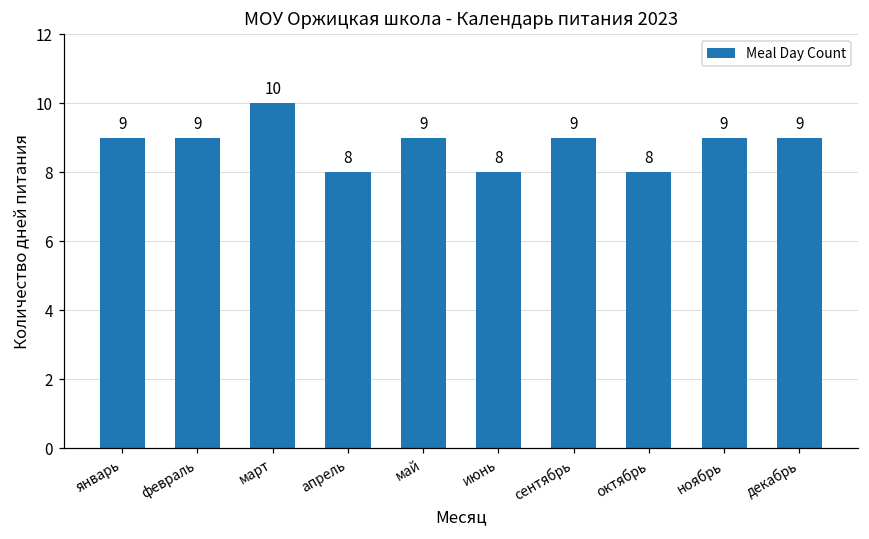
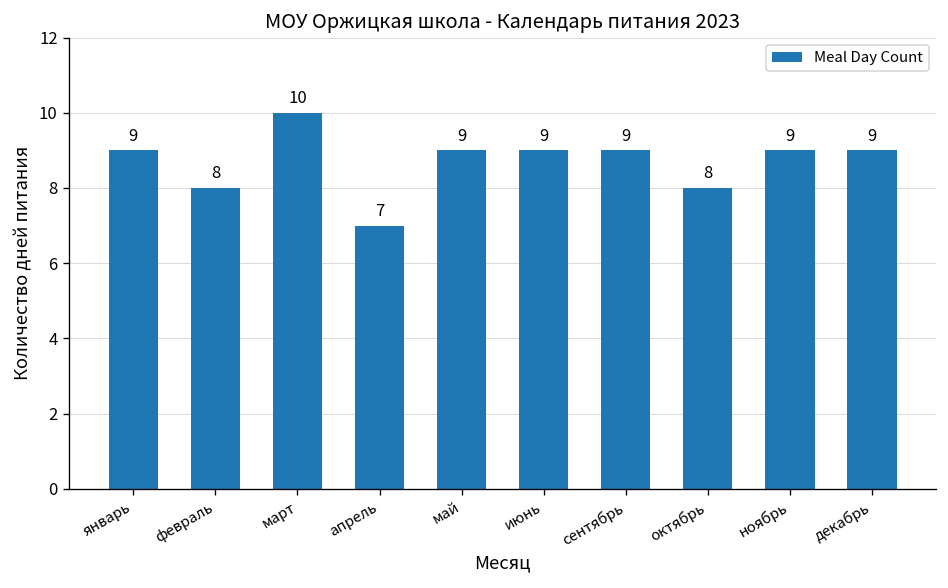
февраль: 9 -> 8
апрель: 8 -> 7
июнь: 8 -> 9
